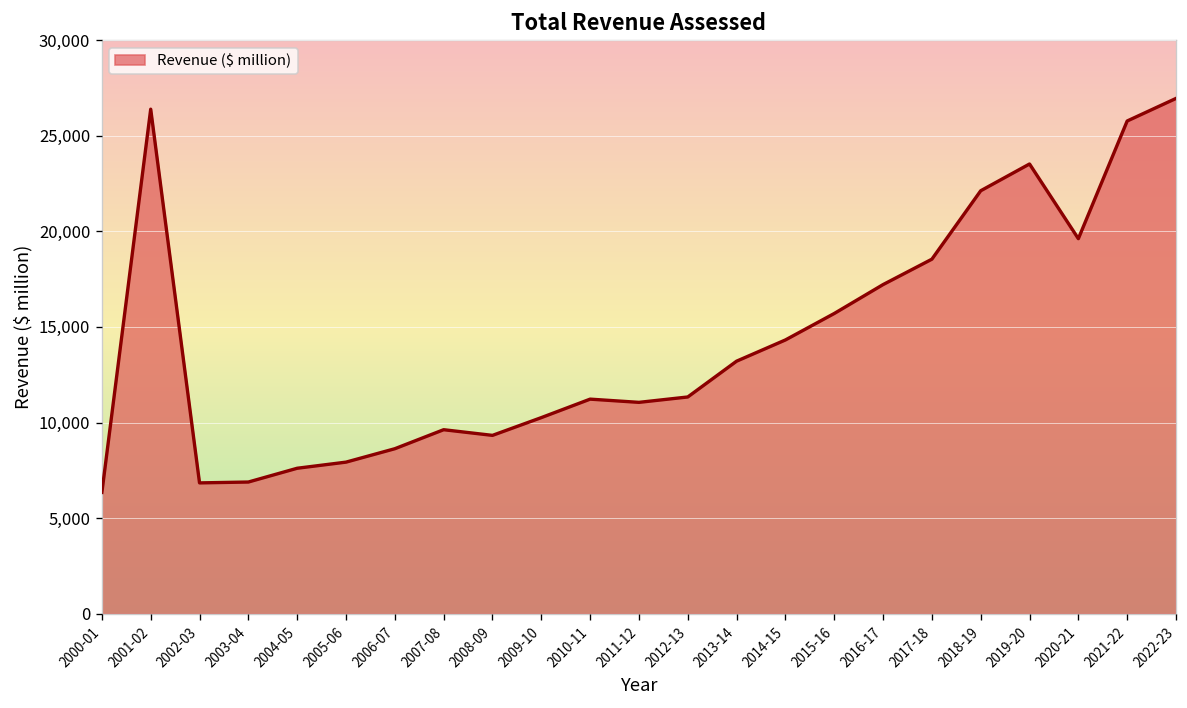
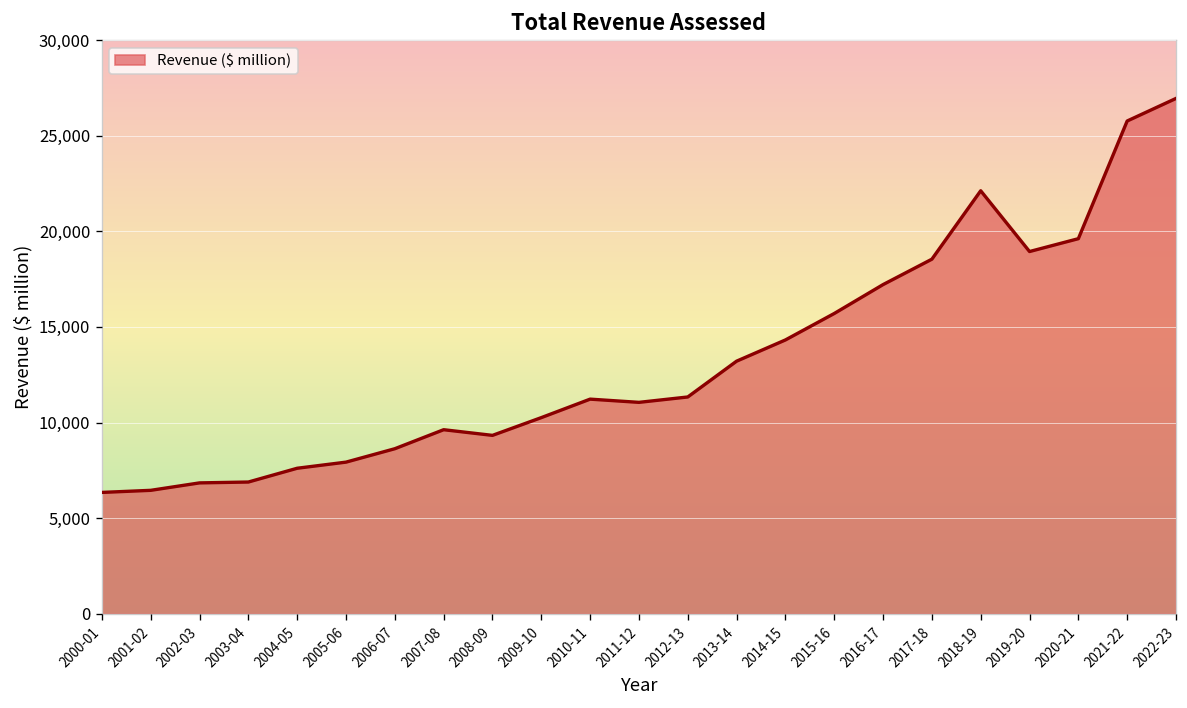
2001-02: 26,400 -> 6,500
2019-20: 23,500 -> 18,900
